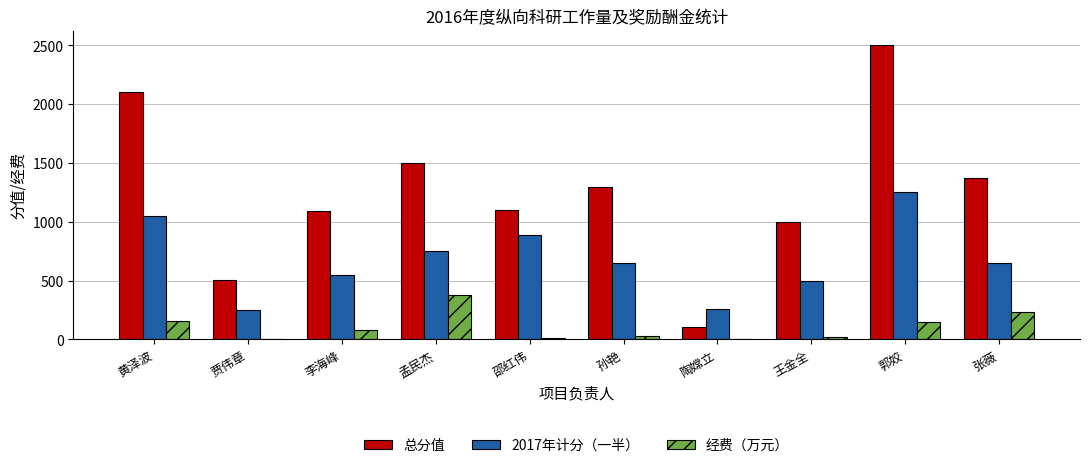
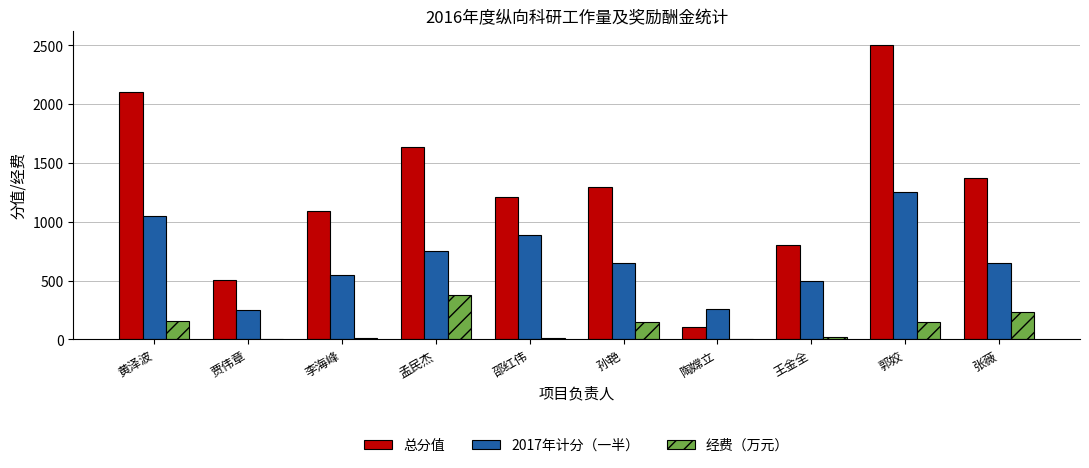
经费（万元）, 李海峰: 80 -> 10
总分值, 孟民杰: 1500 -> 1640
总分值, 邵红伟: 1100 -> 1210
经费（万元）, 孙艳: 30 -> 150
总分值, 王金全: 1000 -> 810
